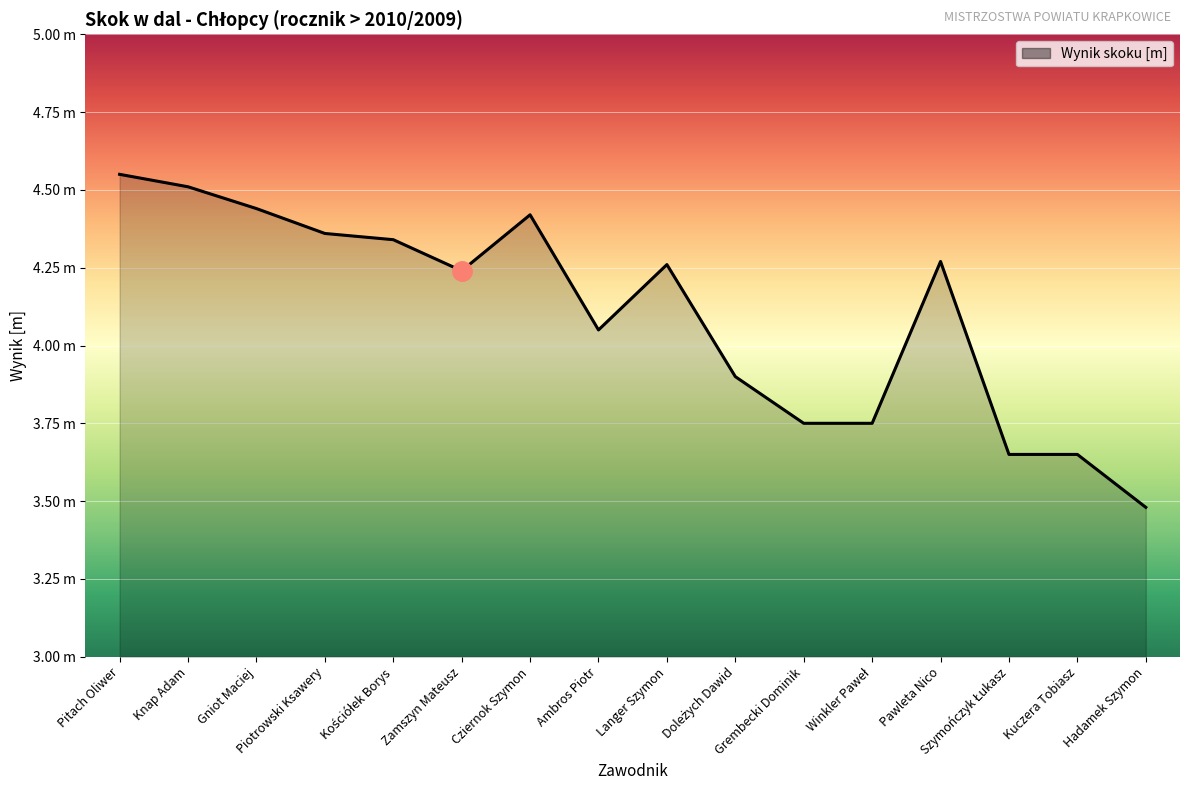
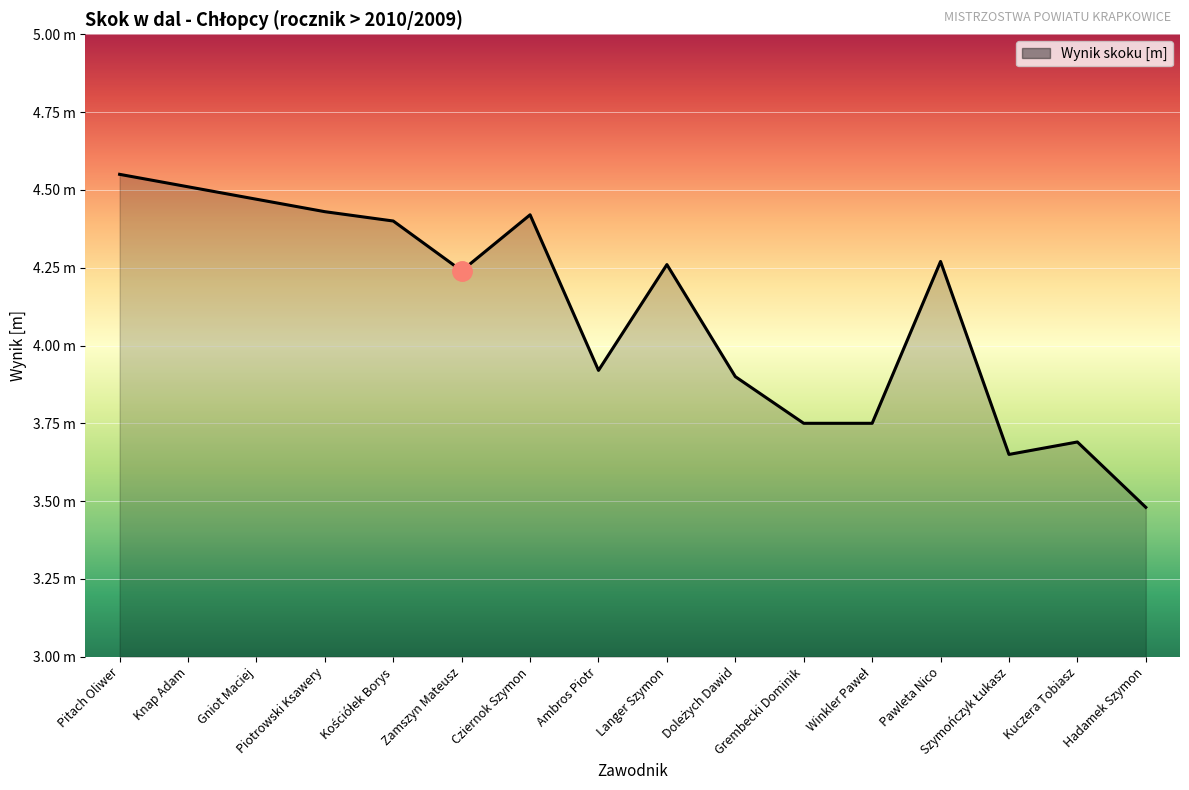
Wynik skoku [m], Gniot Maciej: 4.44 m -> 4.47 m
Wynik skoku [m], Piotrowski Ksawery: 4.36 m -> 4.43 m
Wynik skoku [m], Kościółek Borys: 4.34 m -> 4.40 m
Wynik skoku [m], Ambros Piotr: 4.05 m -> 3.92 m
Wynik skoku [m], Kuczera Tobiasz: 3.65 m -> 3.69 m
